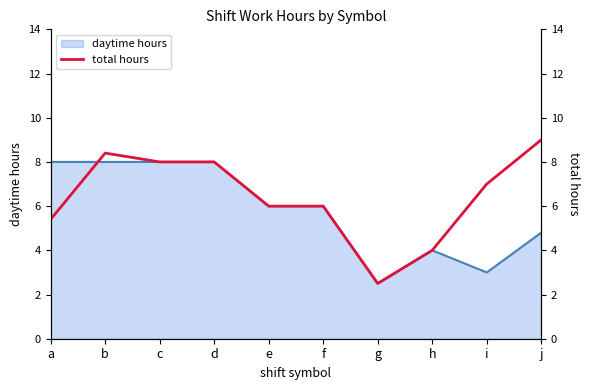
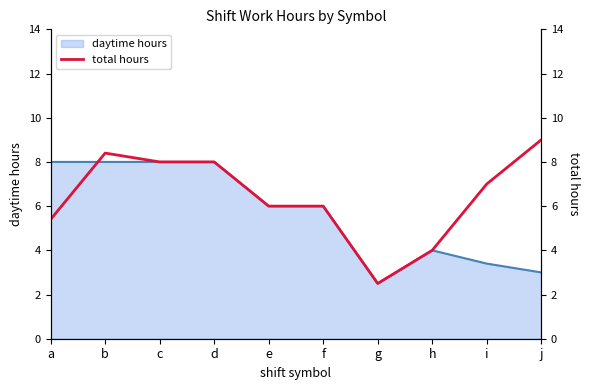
daytime hours, i: 3.0 -> 3.4
daytime hours, j: 4.8 -> 3.0
